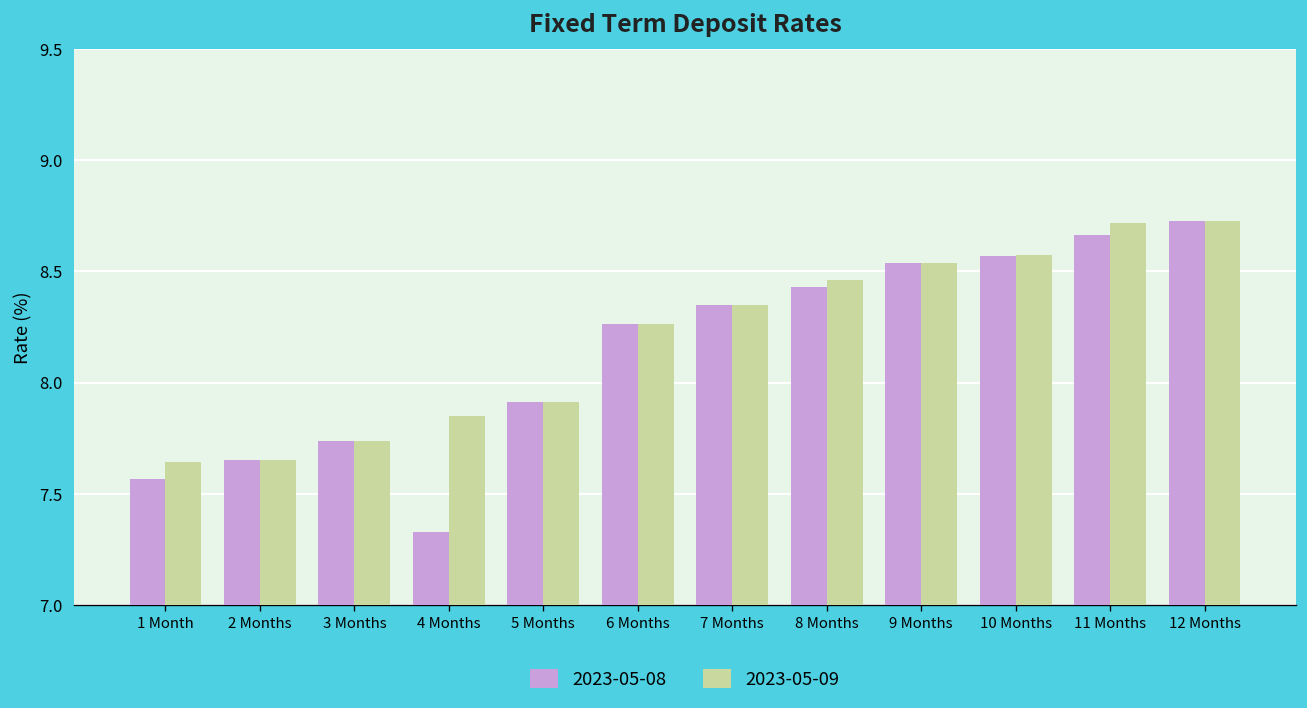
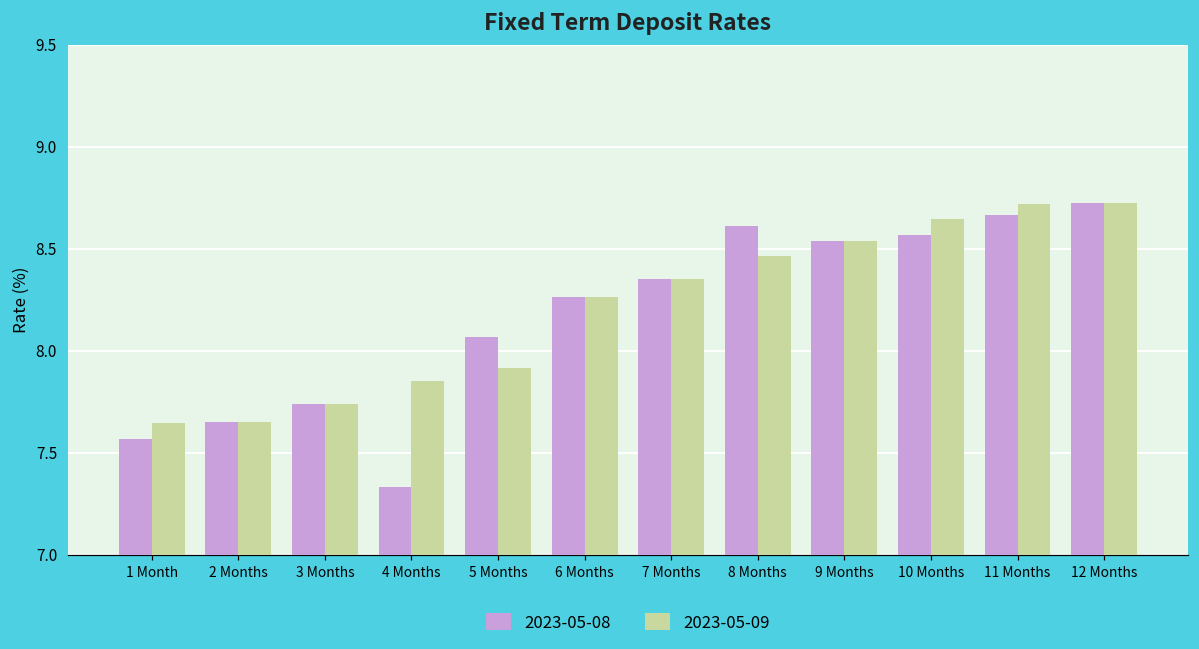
2023-05-08, 5 Months: 7.91 -> 8.07
2023-05-08, 8 Months: 8.43 -> 8.61
2023-05-09, 10 Months: 8.58 -> 8.65
